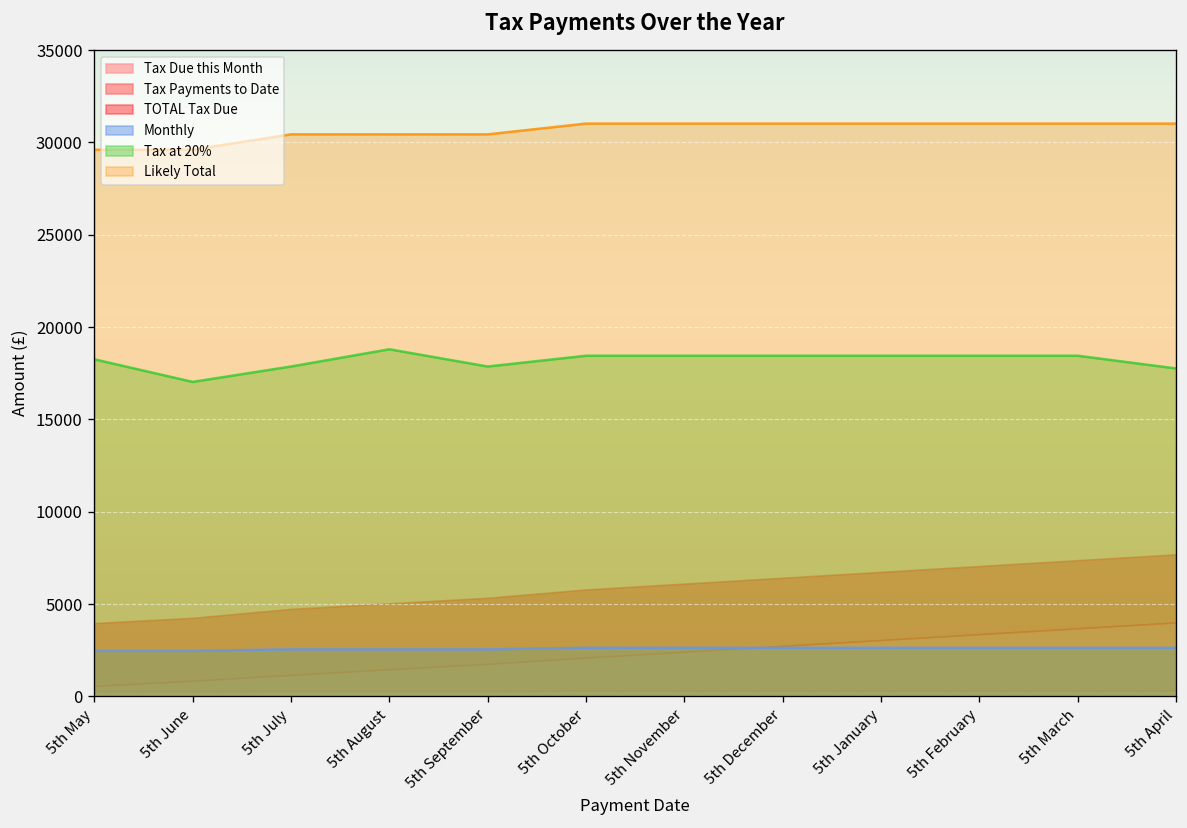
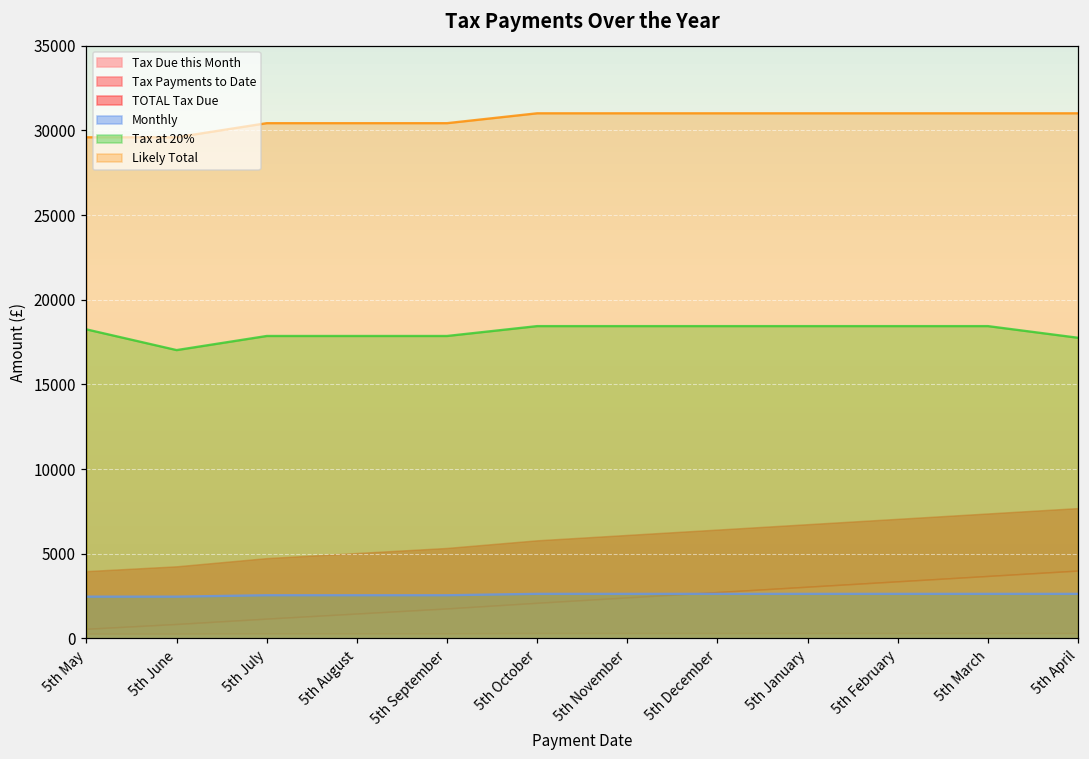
Tax at 20%, 5th August: 18800 -> 17900
